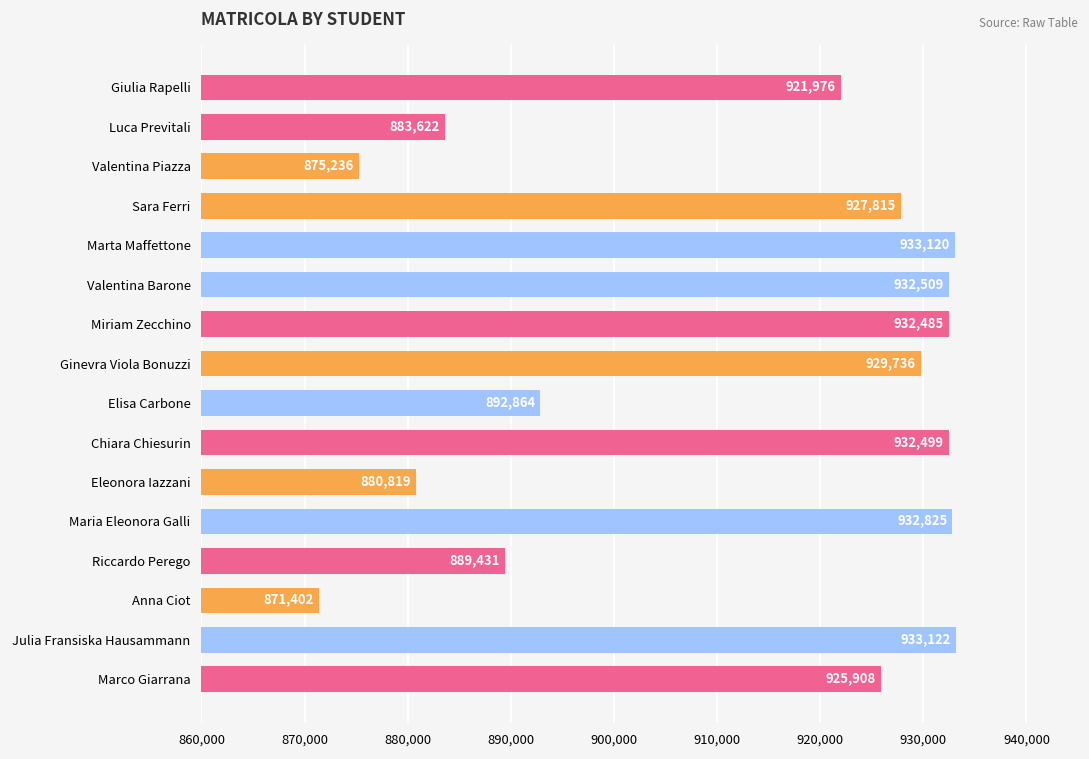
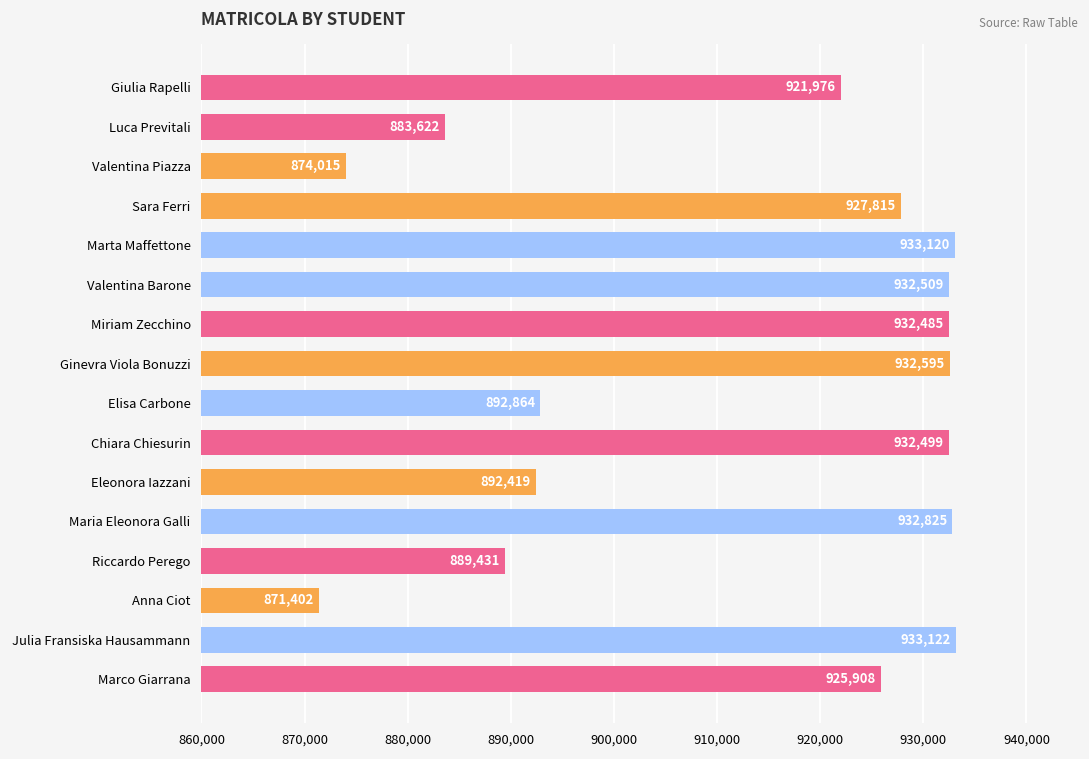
Valentina Piazza: 875,236 -> 874,015
Ginevra Viola Bonuzzi: 929,736 -> 932,595
Eleonora Iazzani: 880,819 -> 892,419
